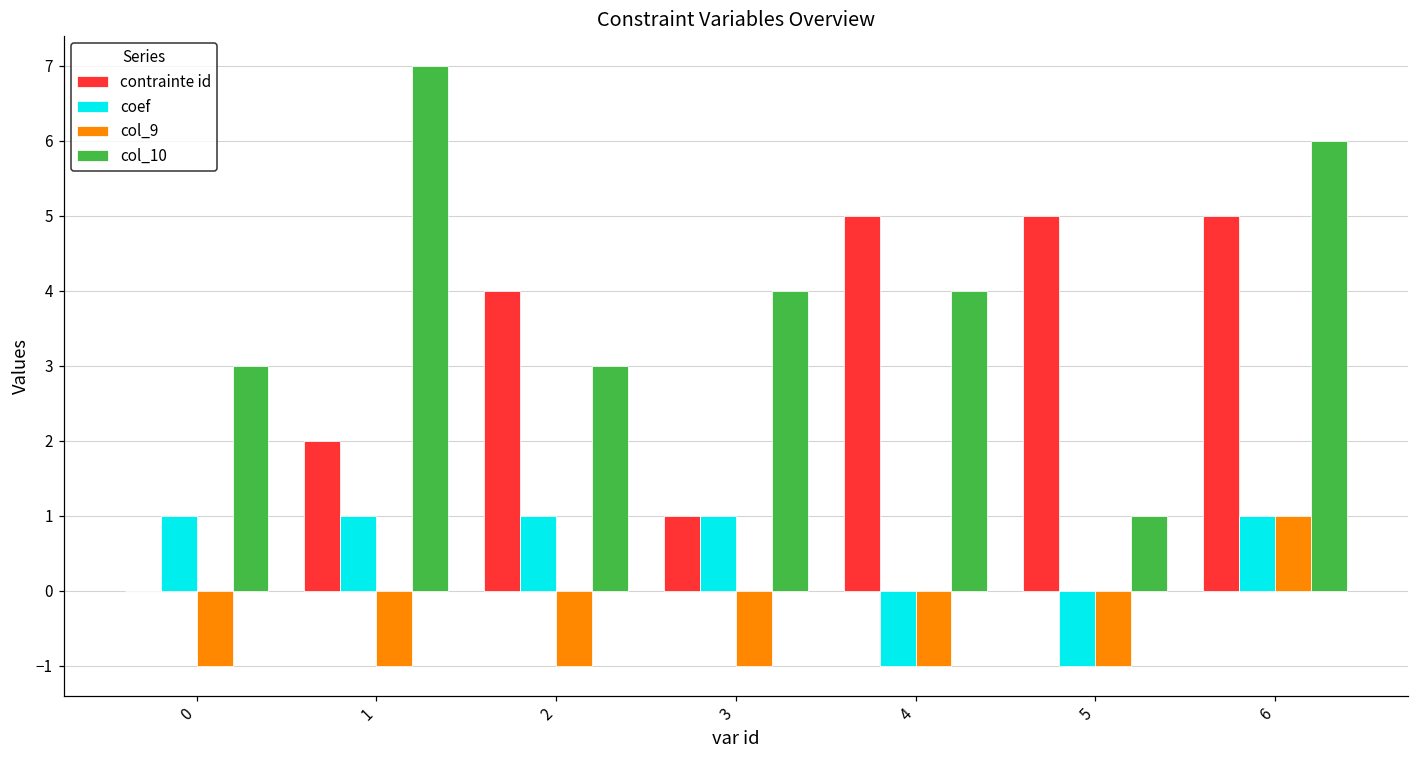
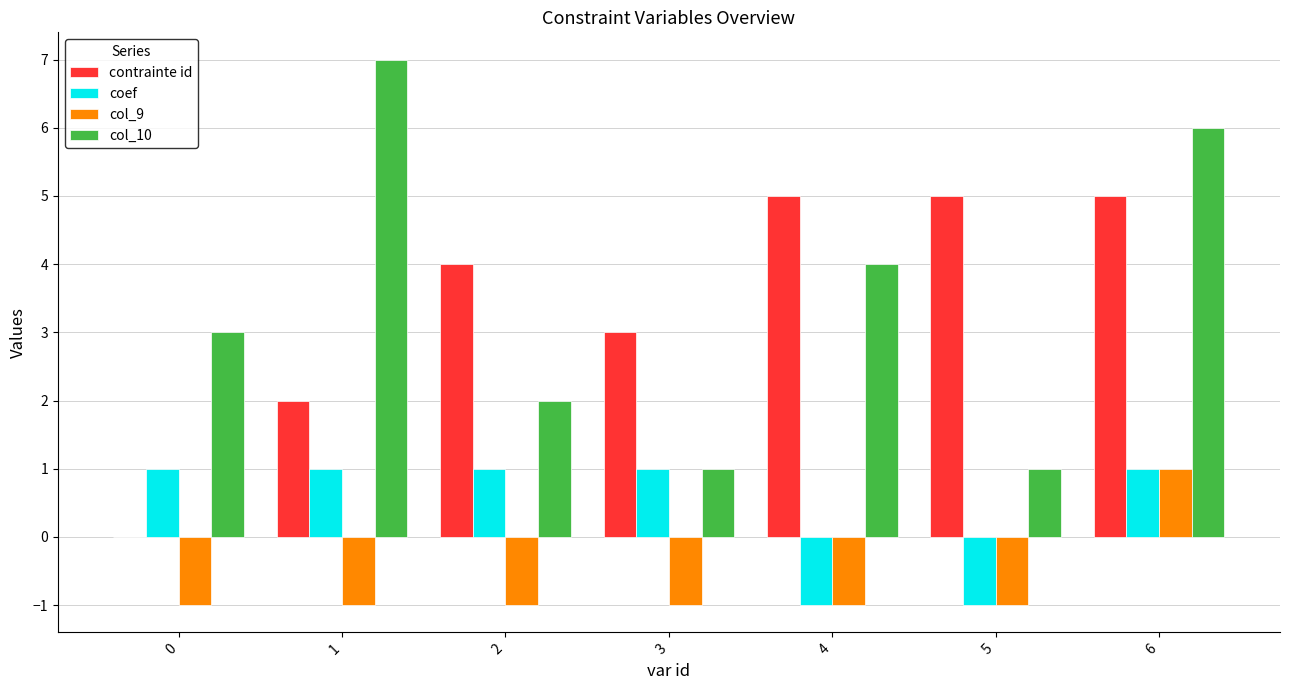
col_10, 2: 3 -> 2
contrainte id, 3: 1 -> 3
col_10, 3: 4 -> 1
